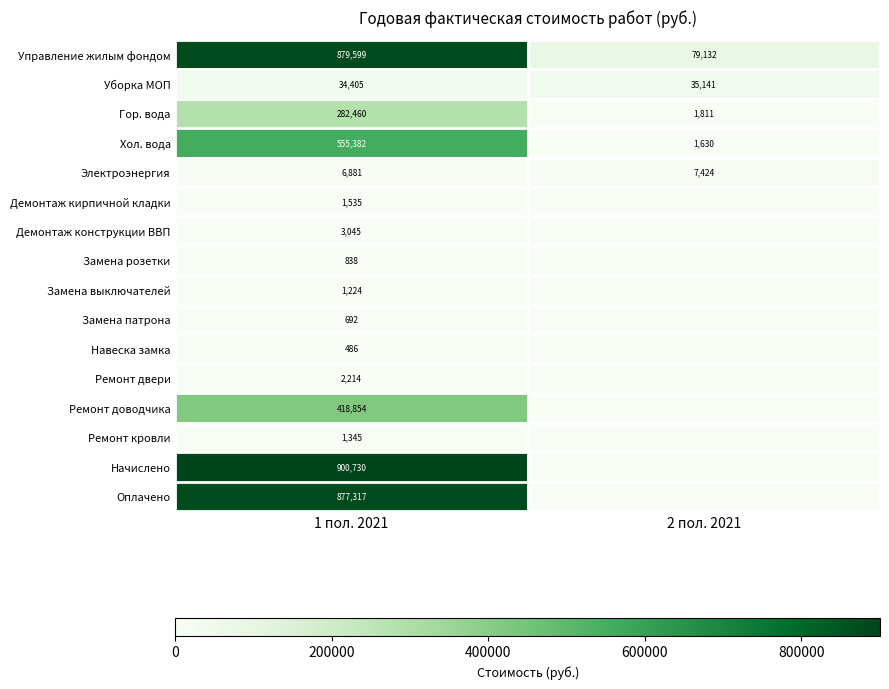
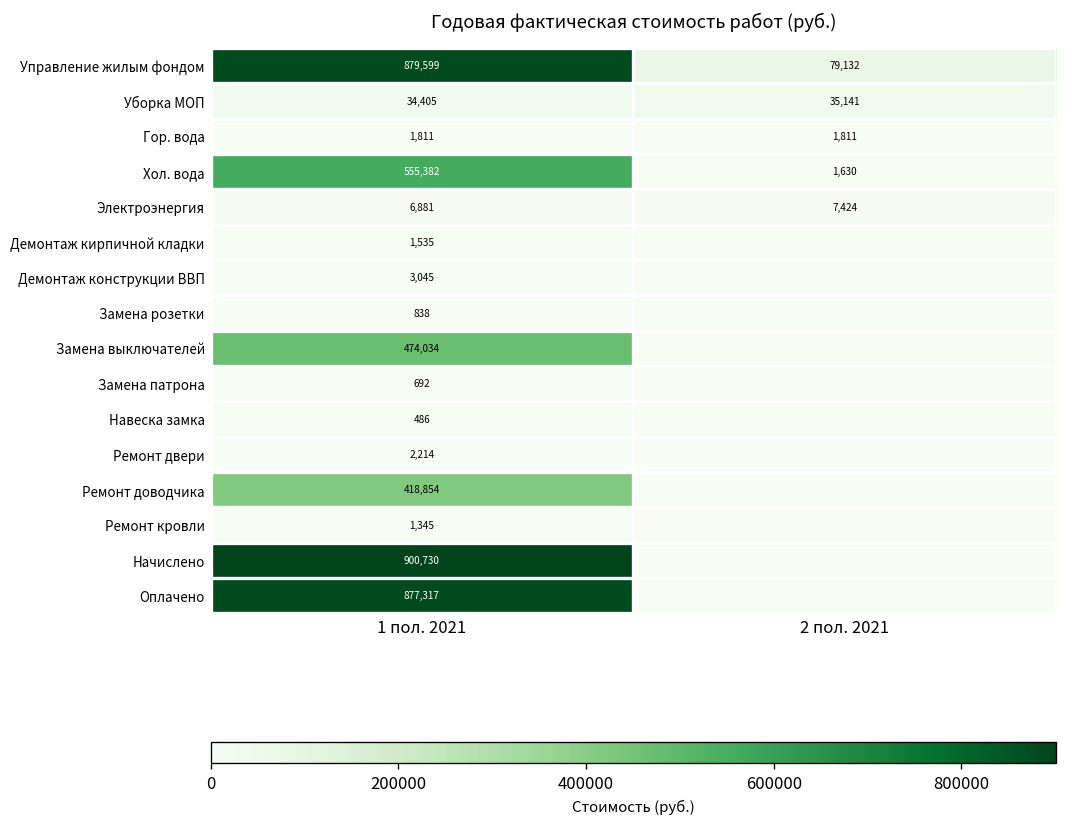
Гор. вода, 1 пол. 2021: 282,460 -> 1,811
Замена выключателей, 1 пол. 2021: 1,224 -> 474,034
